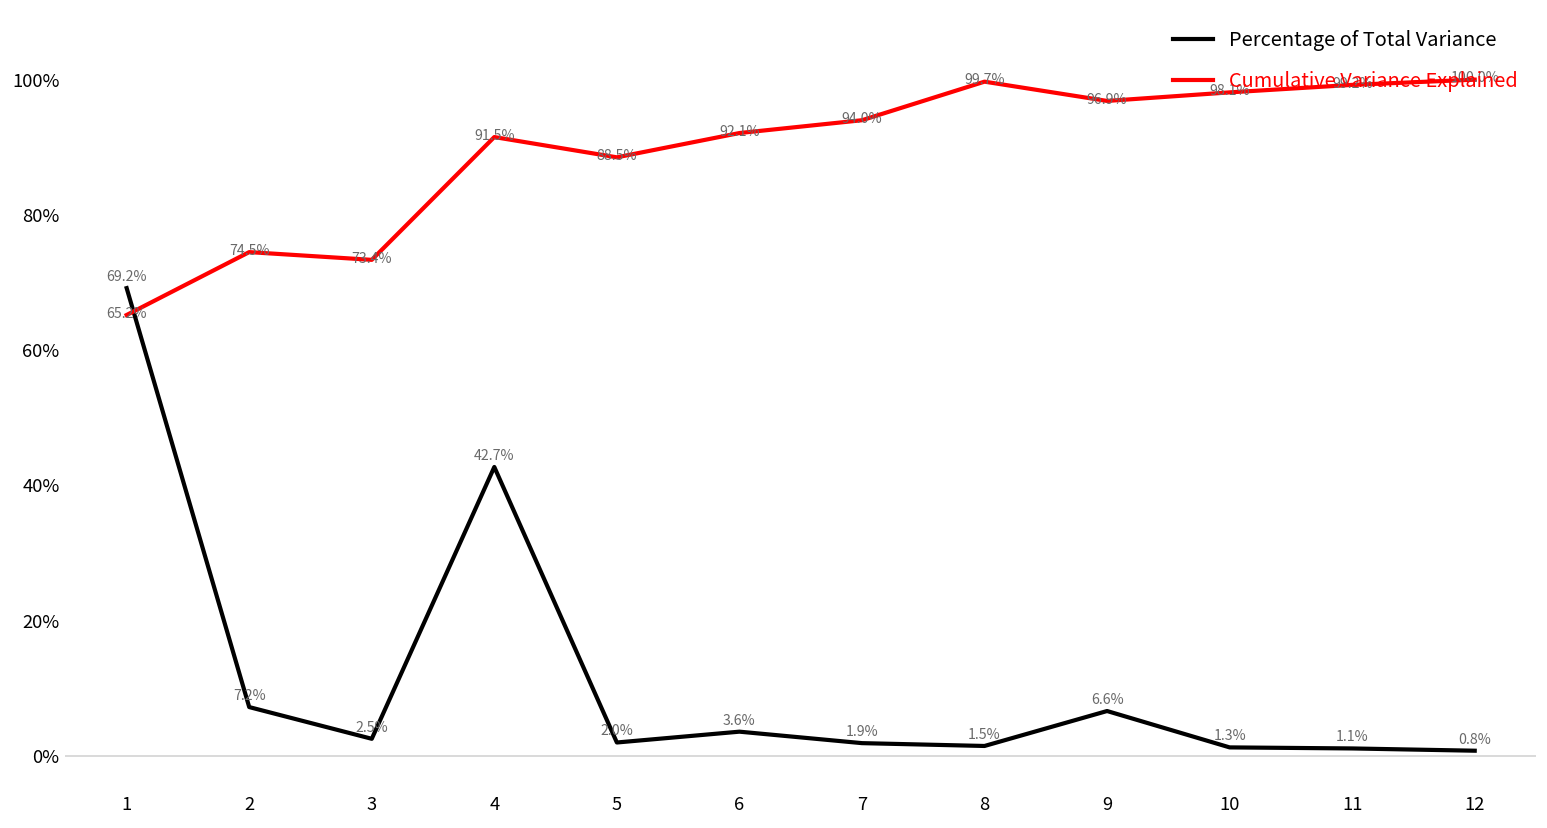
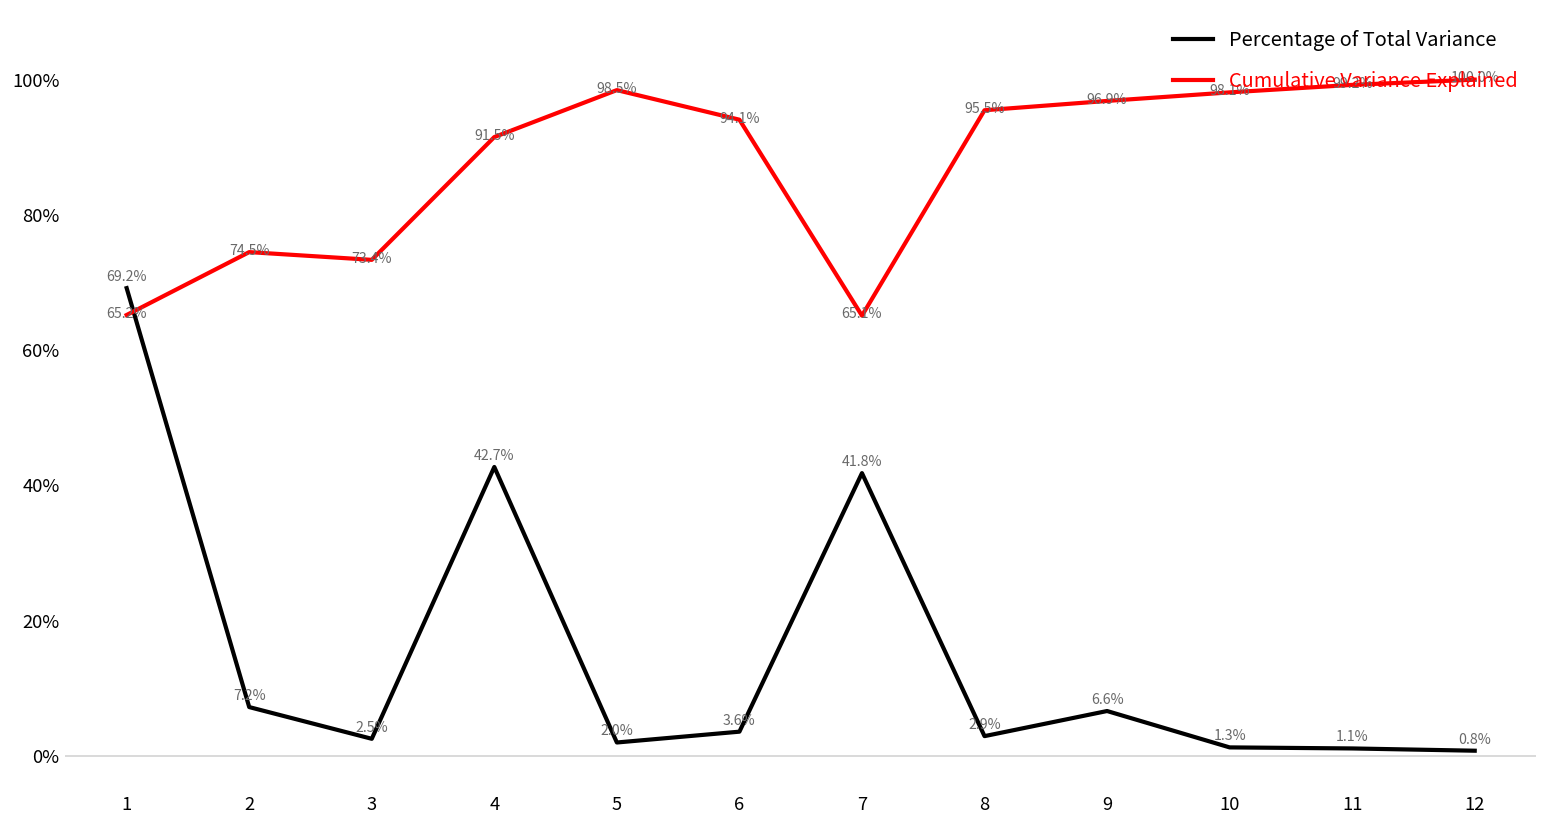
Cumulative Variance Explained, 5: 88.5% -> 98.5%
Cumulative Variance Explained, 6: 92.1% -> 94.1%
Percentage of Total Variance, 7: 1.9% -> 41.8%
Cumulative Variance Explained, 7: 94.0% -> 65.1%
Percentage of Total Variance, 8: 1.5% -> 2.9%
Cumulative Variance Explained, 8: 99.7% -> 95.5%
